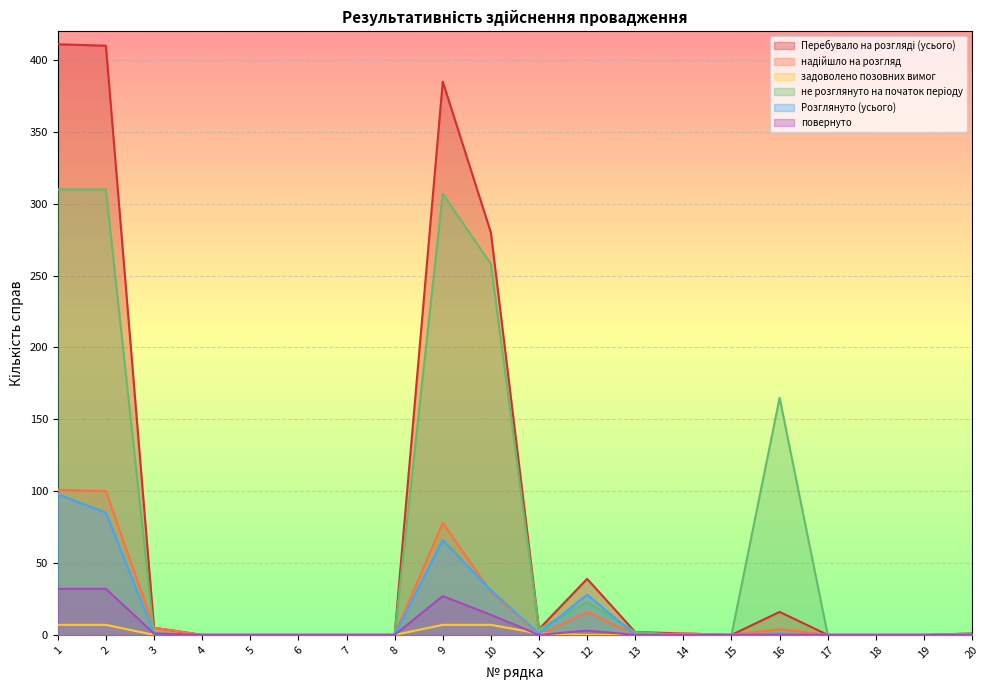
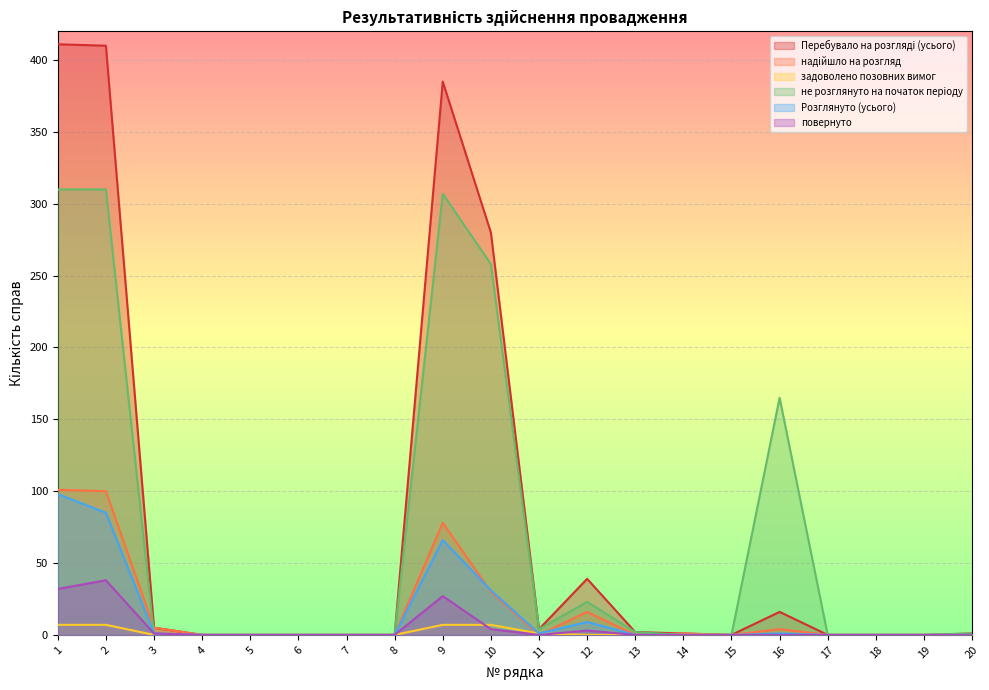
повернуто, 2: 32 -> 38
повернуто, 10: 14 -> 4
Розглянуто (усього), 12: 28 -> 9
